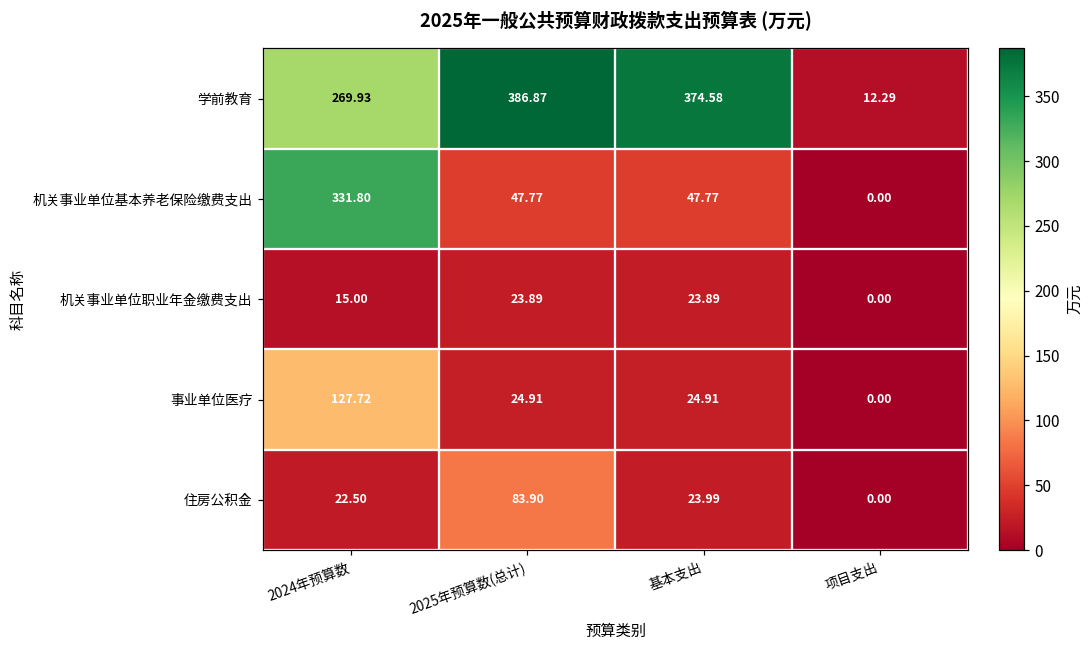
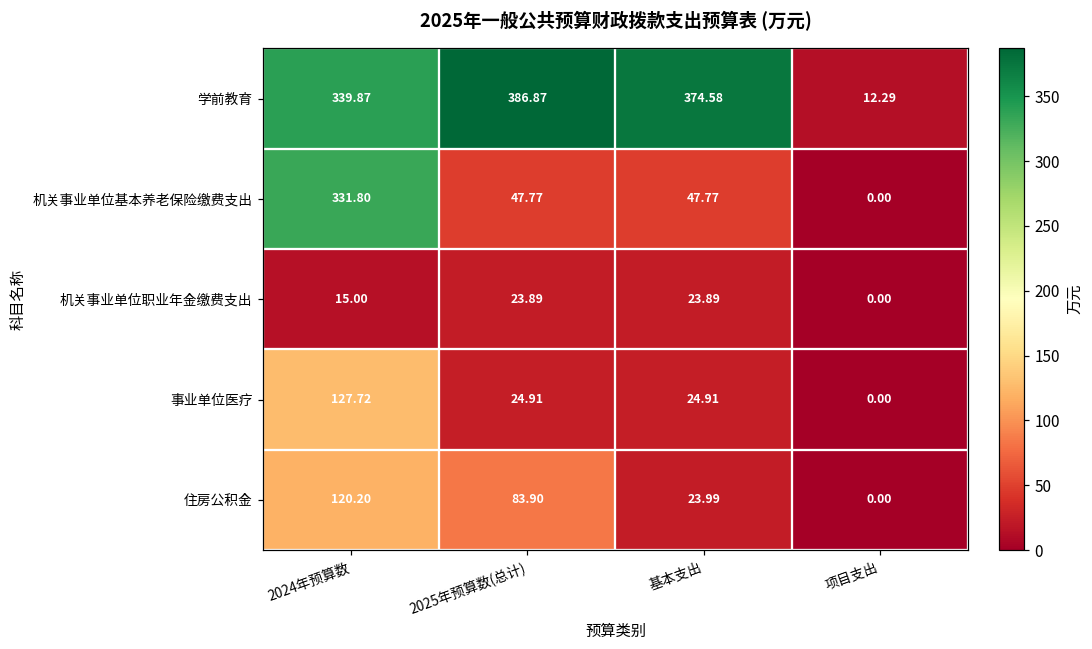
学前教育, 2024年预算数: 269.93 -> 339.87
住房公积金, 2024年预算数: 22.50 -> 120.20
